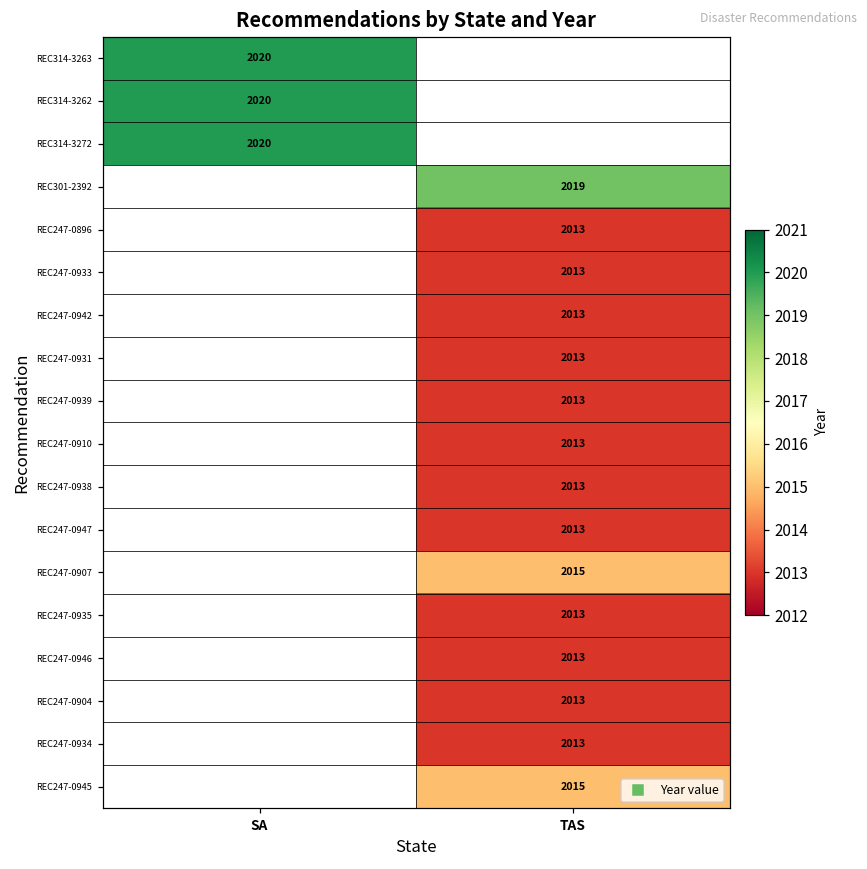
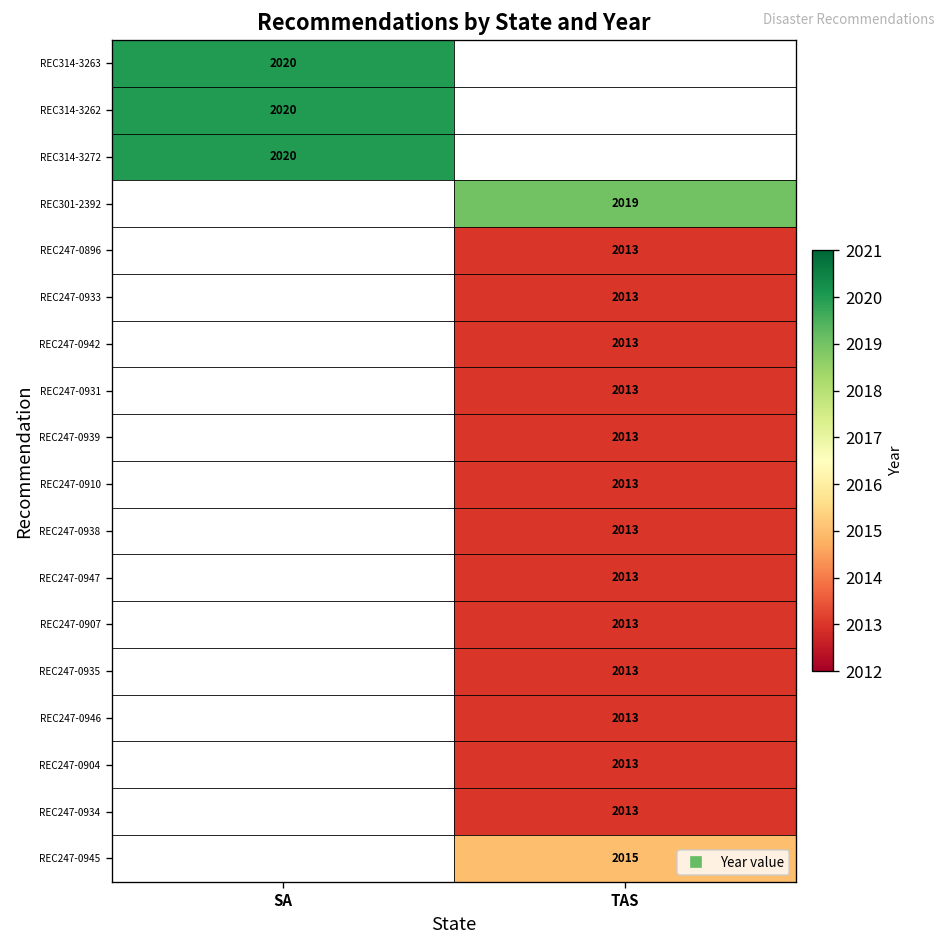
REC247-0907, TAS: 2015 -> 2013
